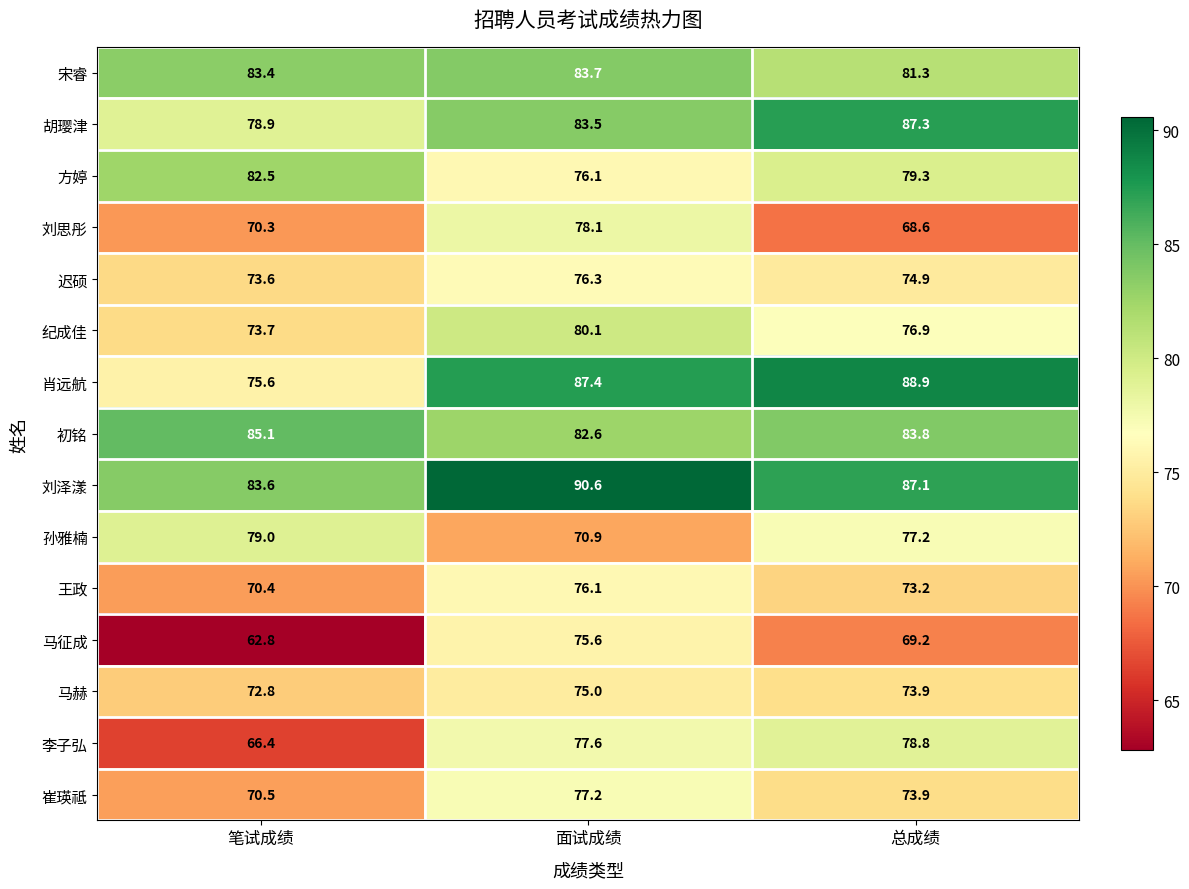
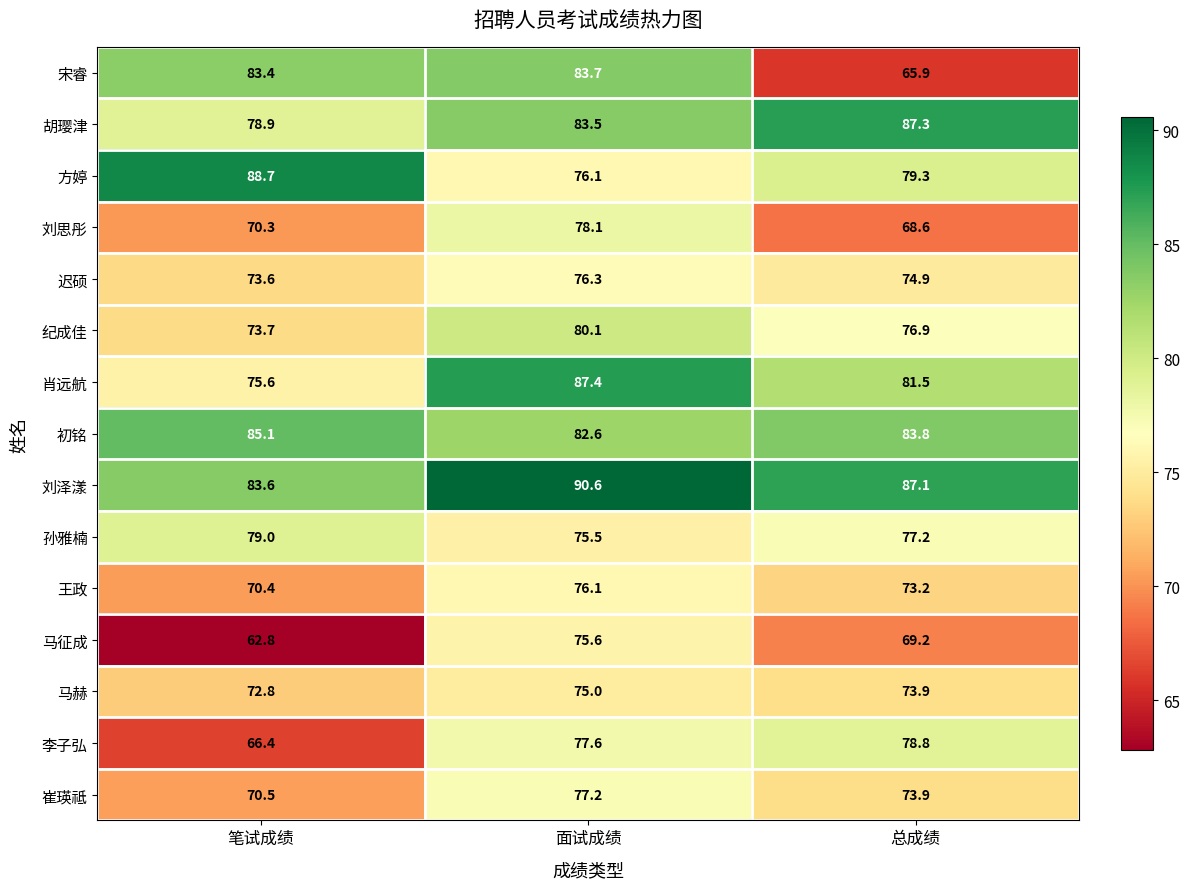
宋睿, 总成绩: 81.3 -> 65.9
方婷, 笔试成绩: 82.5 -> 88.7
肖远航, 总成绩: 88.9 -> 81.5
孙雅楠, 面试成绩: 70.9 -> 75.5
